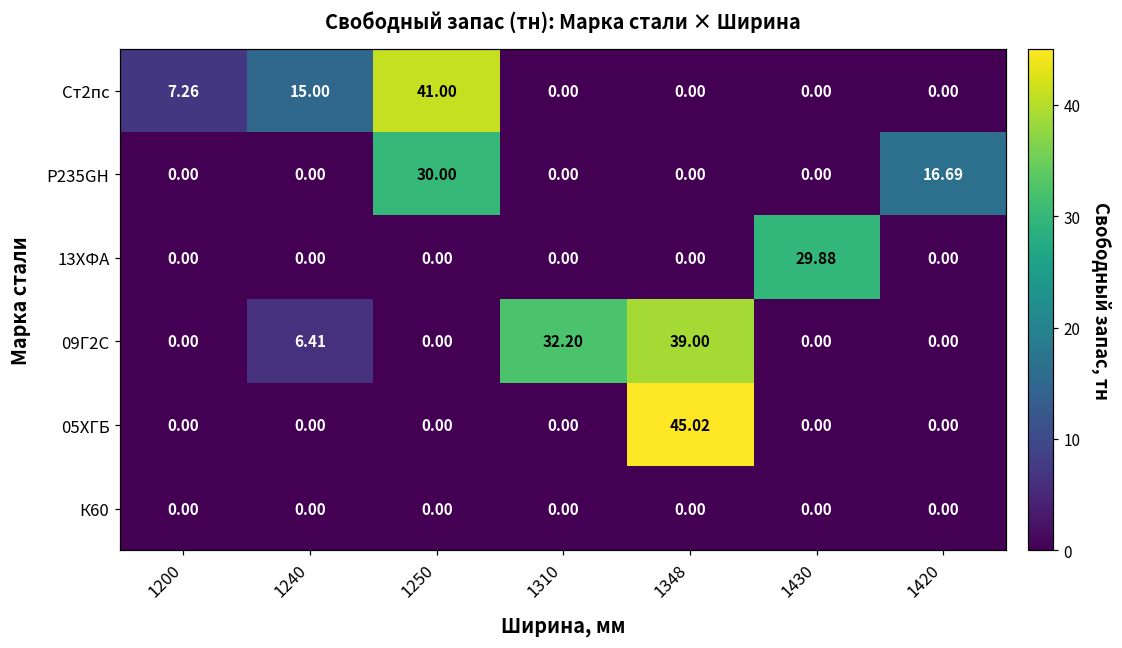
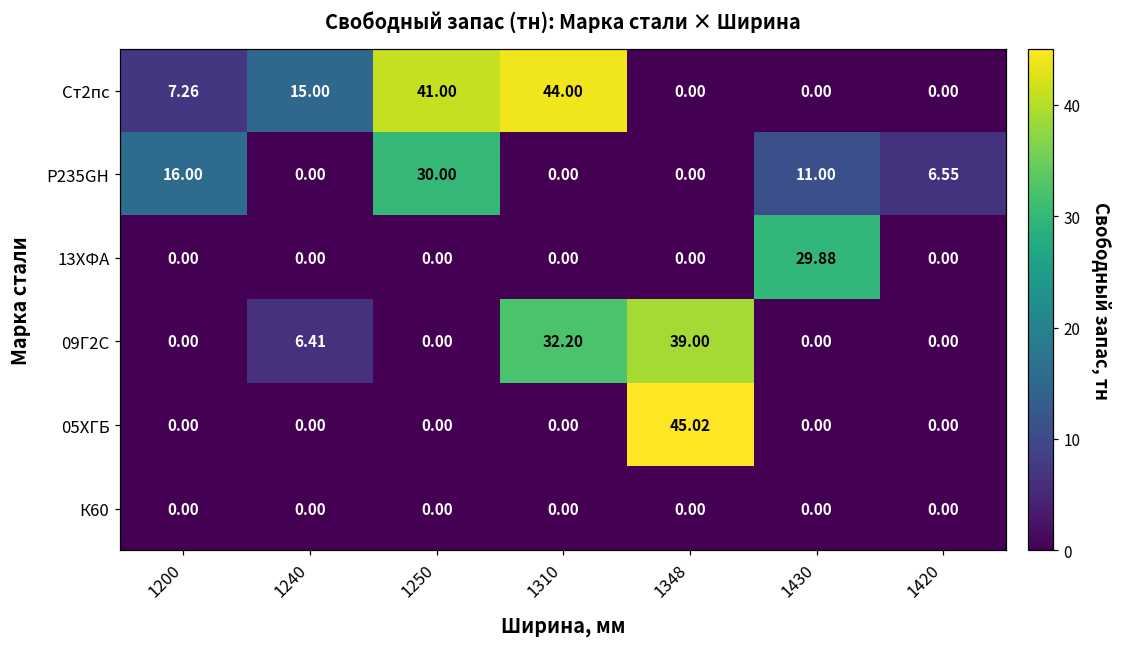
Ст2пс, 1310: 0.00 -> 44.00
P235GH, 1200: 0.00 -> 16.00
P235GH, 1430: 0.00 -> 11.00
P235GH, 1420: 16.69 -> 6.55
